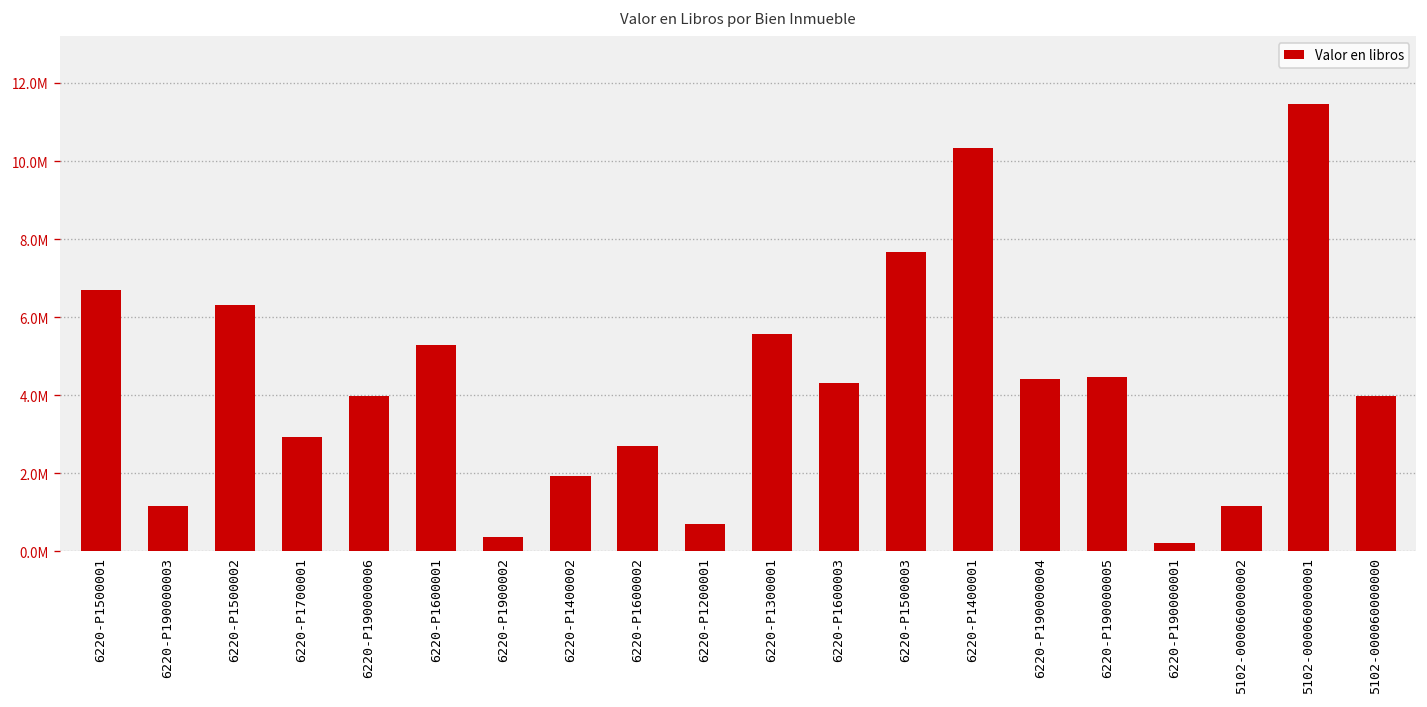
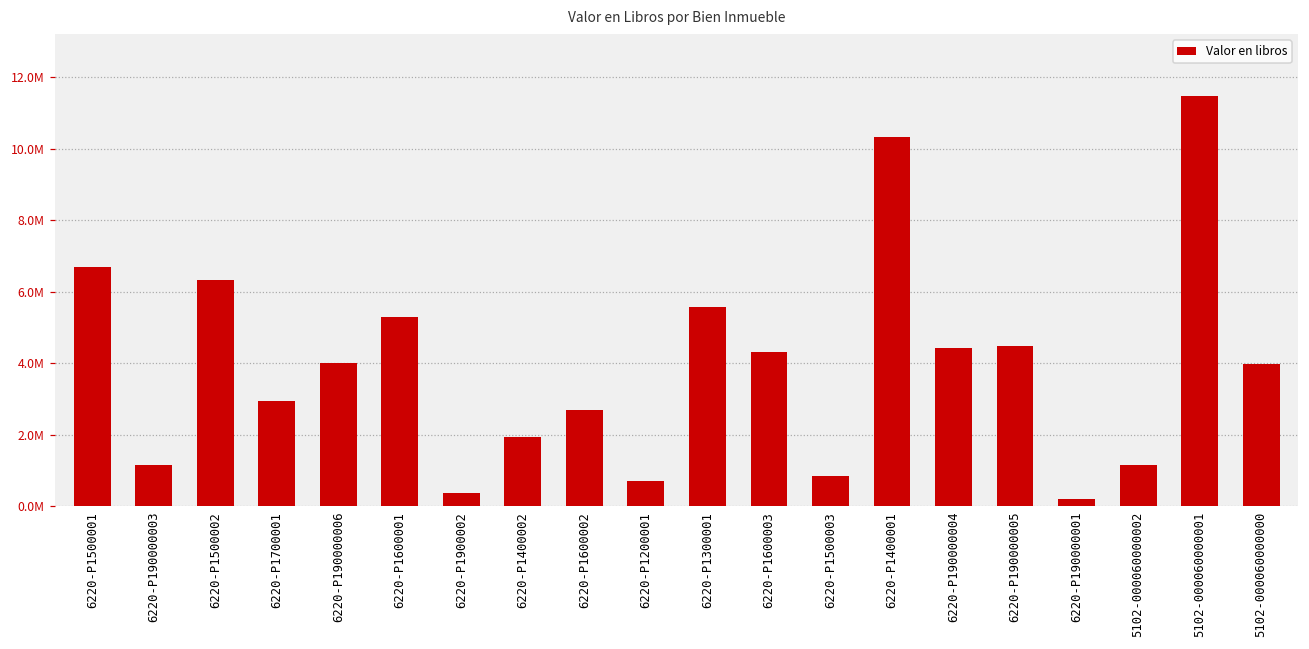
6220-P1500003: 7700000 -> 800000
